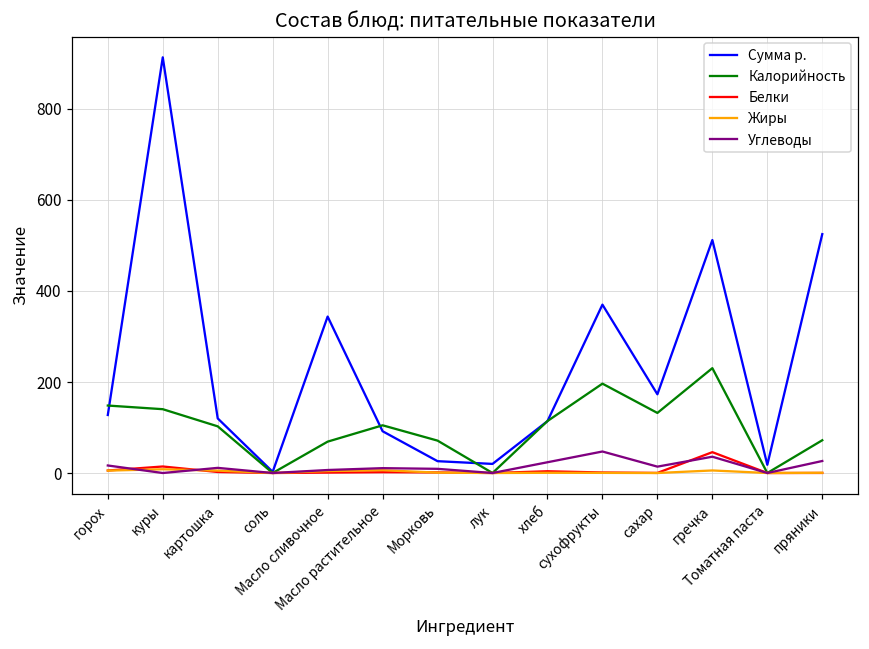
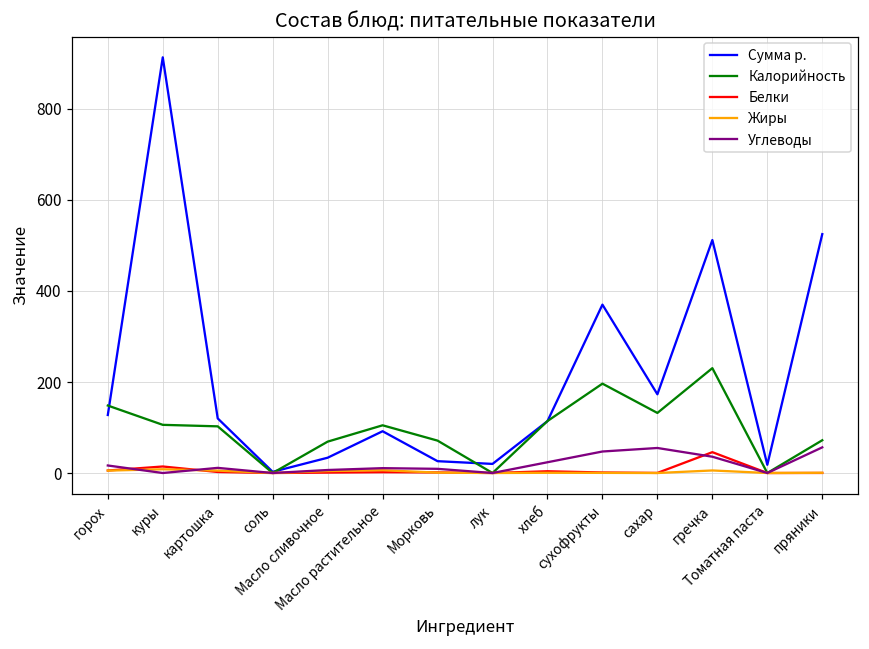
Калорийность, куры: 140 -> 110
Сумма р., Масло сливочное: 340 -> 30
Углеводы, сахар: 10 -> 60
Углеводы, пряники: 30 -> 60
